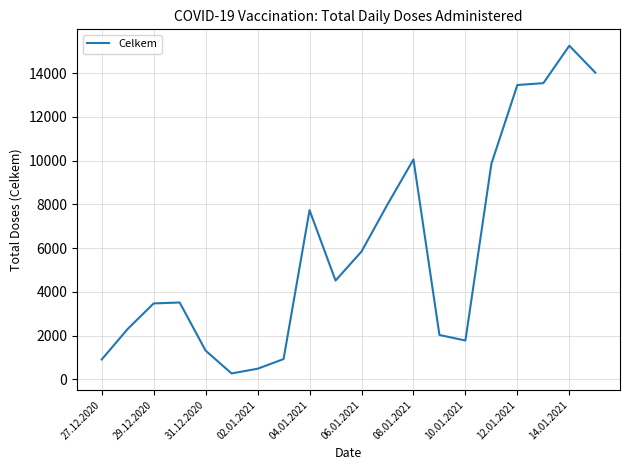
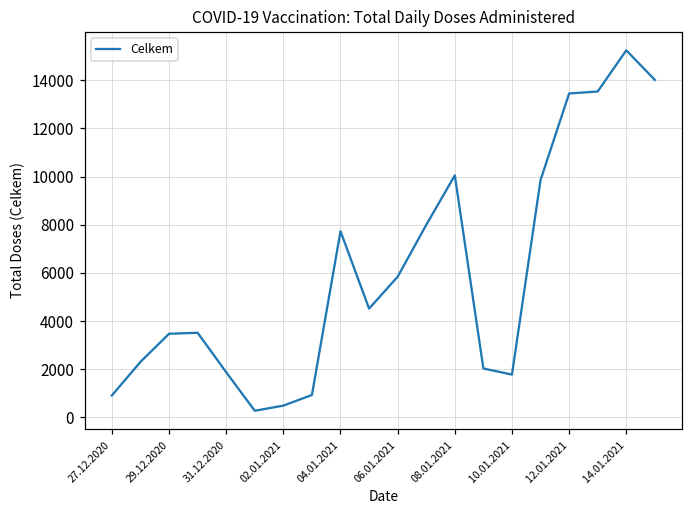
31.12.2020: 1300 -> 1900
